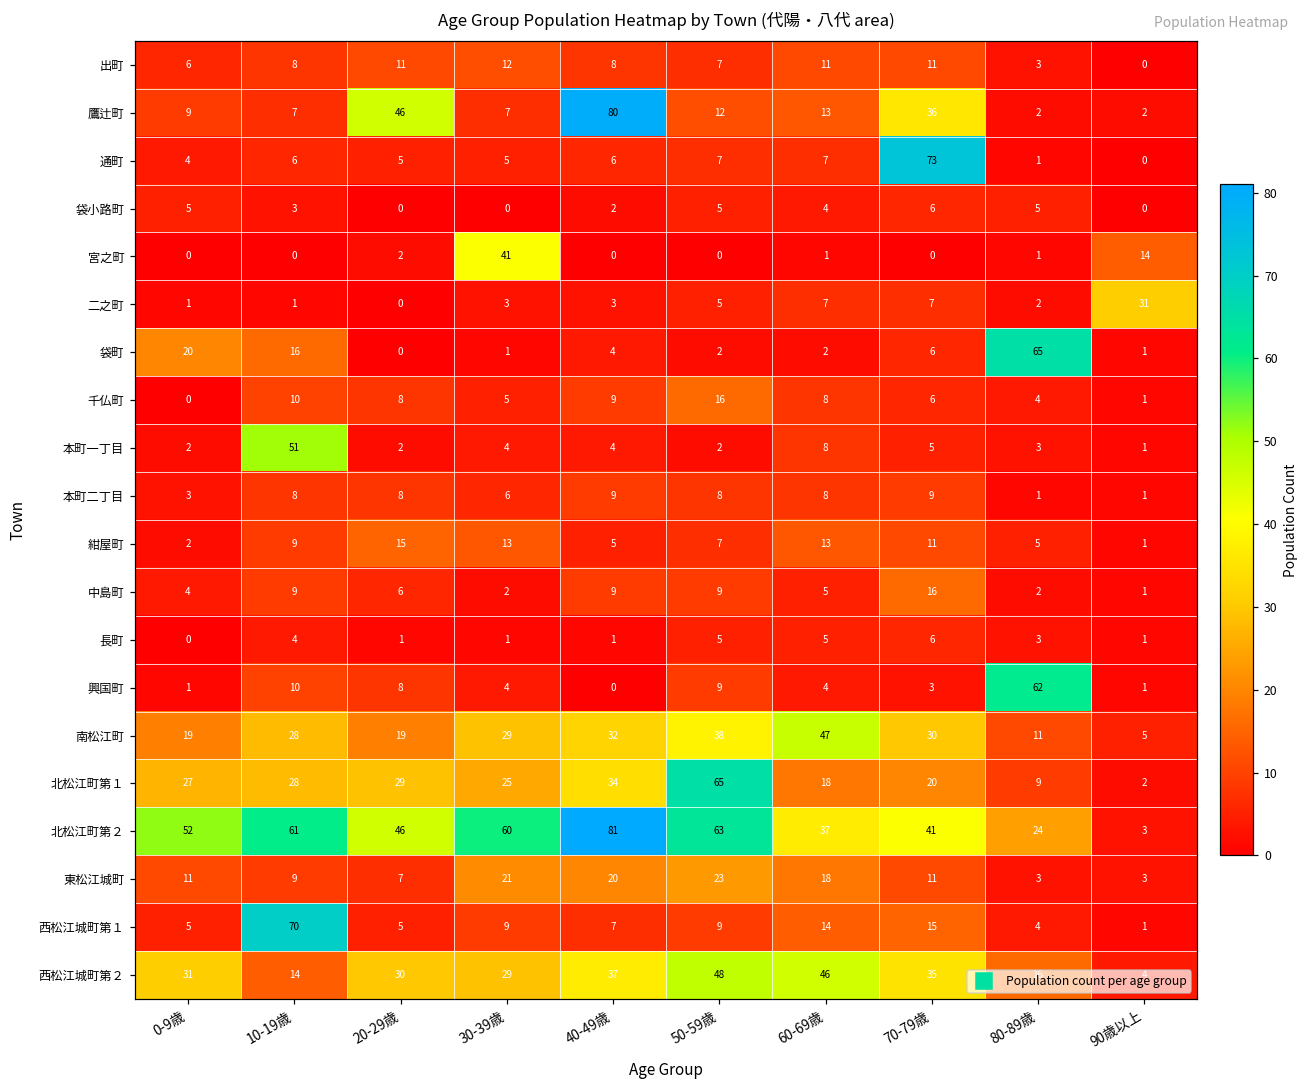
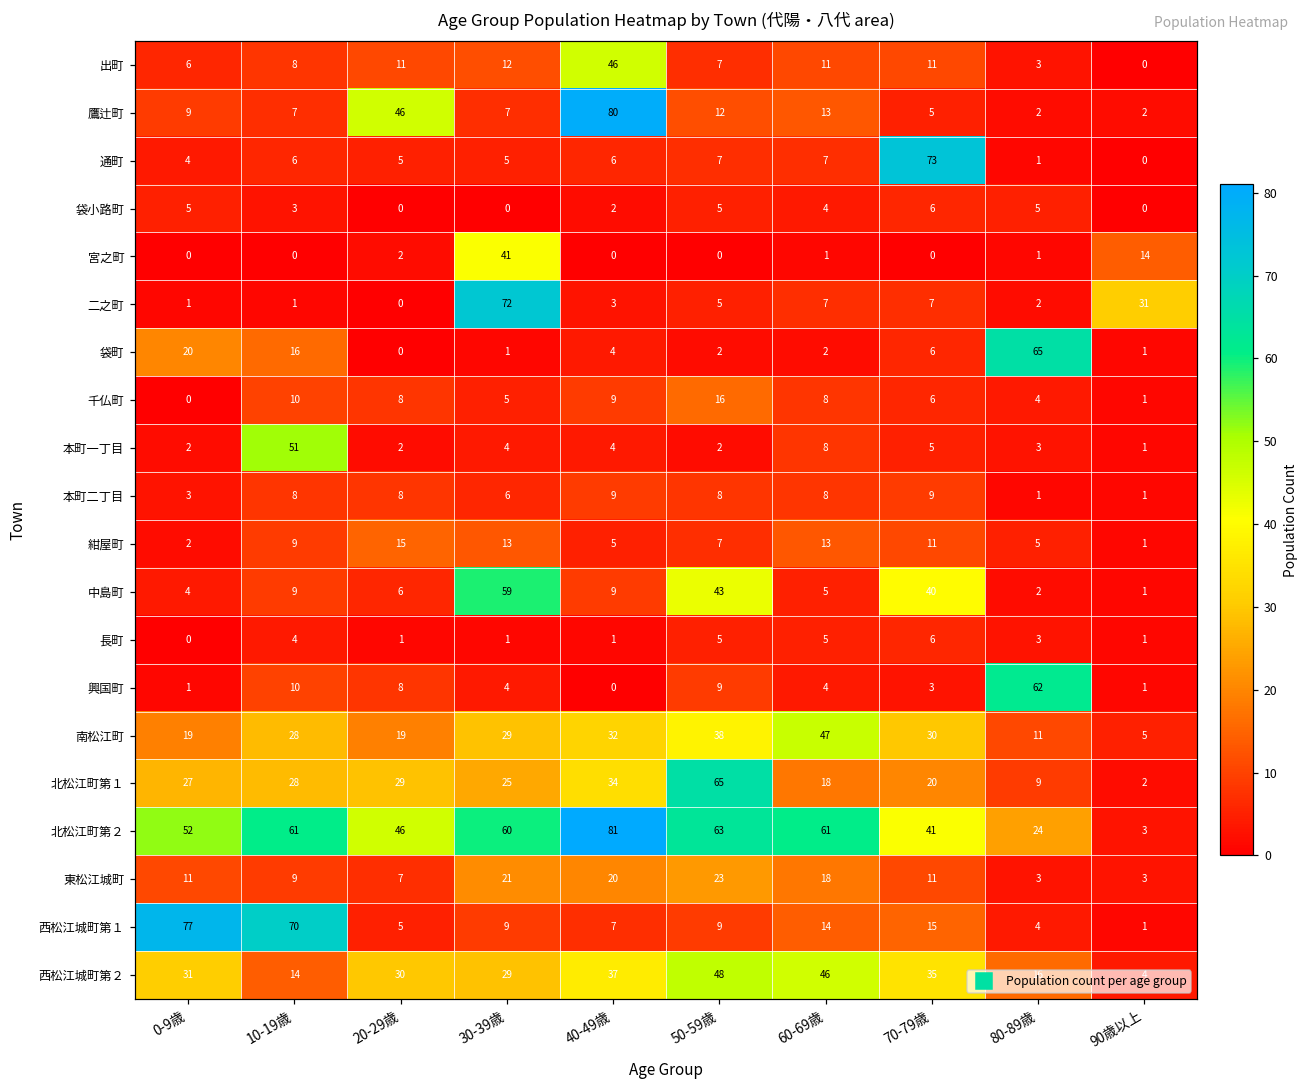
出町, 40-49歳: 8 -> 46
鷹辻町, 70-79歳: 36 -> 5
二之町, 30-39歳: 3 -> 72
中島町, 30-39歳: 2 -> 59
中島町, 50-59歳: 9 -> 43
中島町, 70-79歳: 16 -> 40
北松江町第２, 60-69歳: 37 -> 61
西松江城町第１, 0-9歳: 5 -> 77
